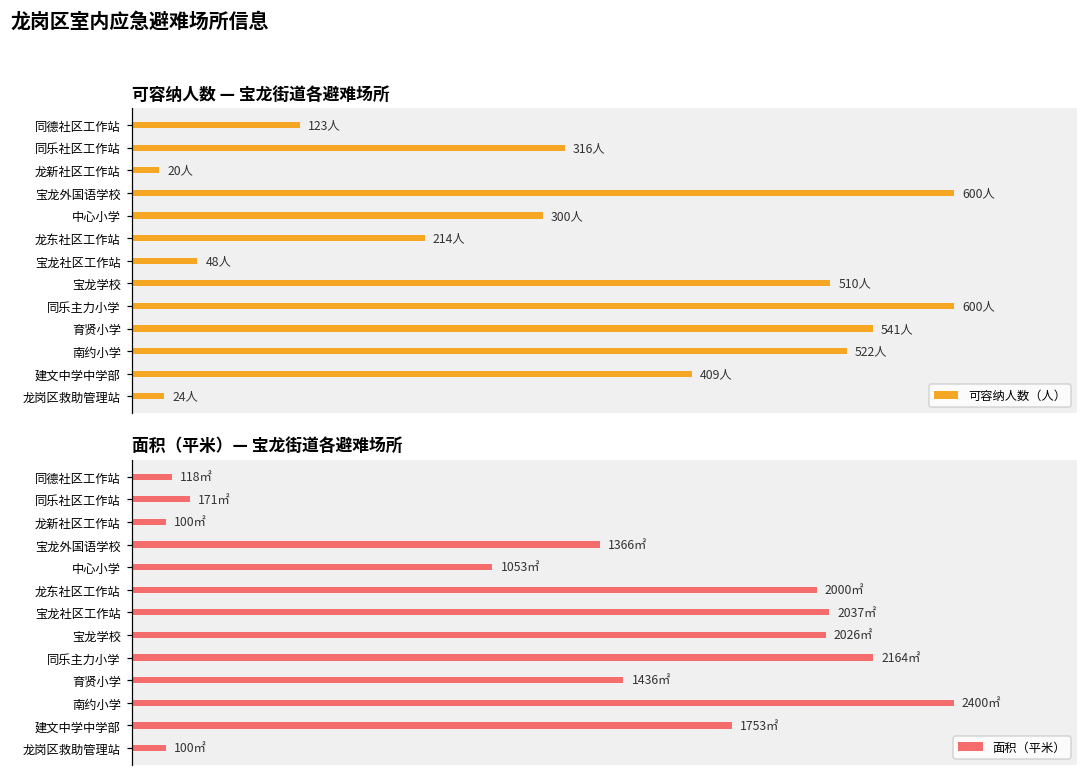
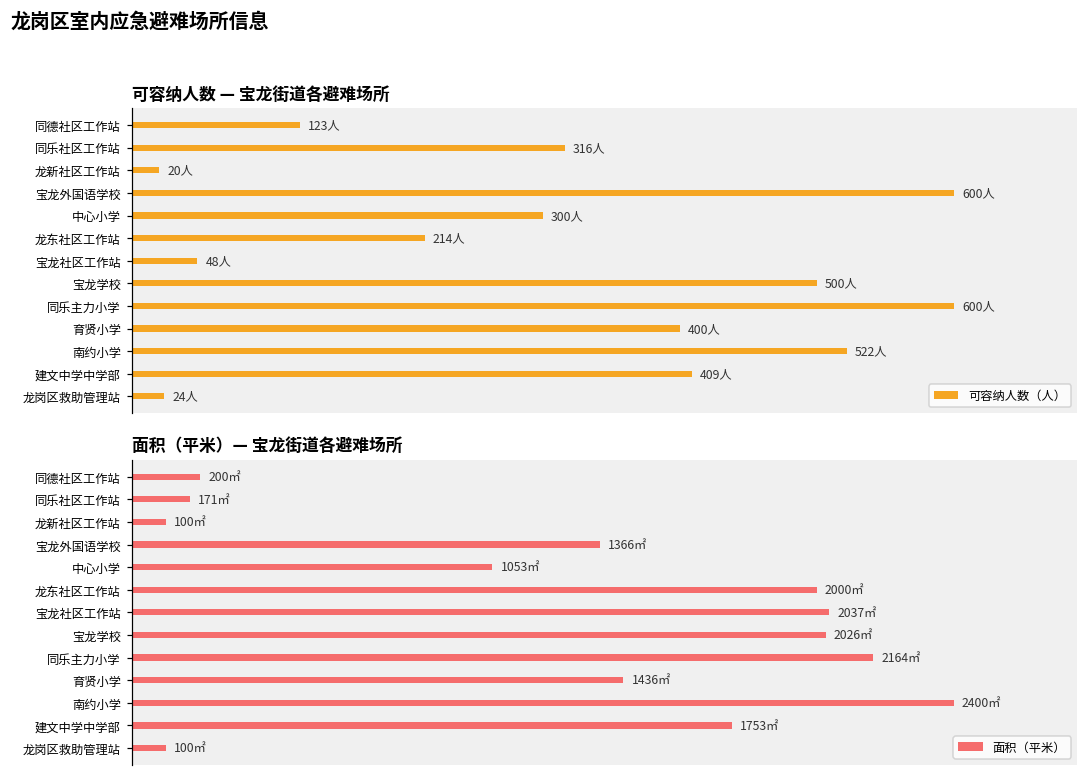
可容纳人数 — 宝龙街道各避难场所, 宝龙学校: 510人 -> 500人
可容纳人数 — 宝龙街道各避难场所, 育贤小学: 541人 -> 400人
面积（平米）— 宝龙街道各避难场所, 同德社区工作站: 118㎡ -> 200㎡
